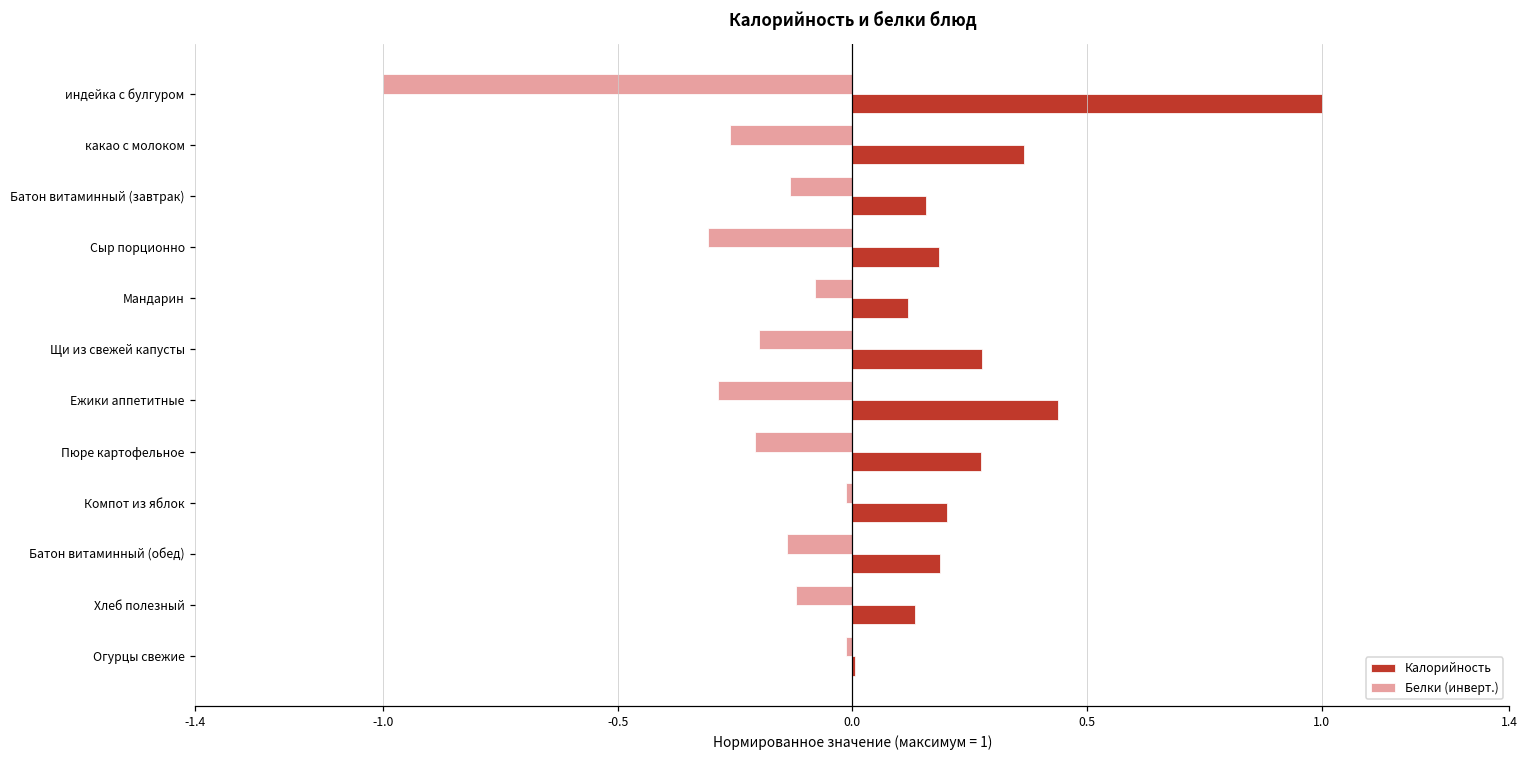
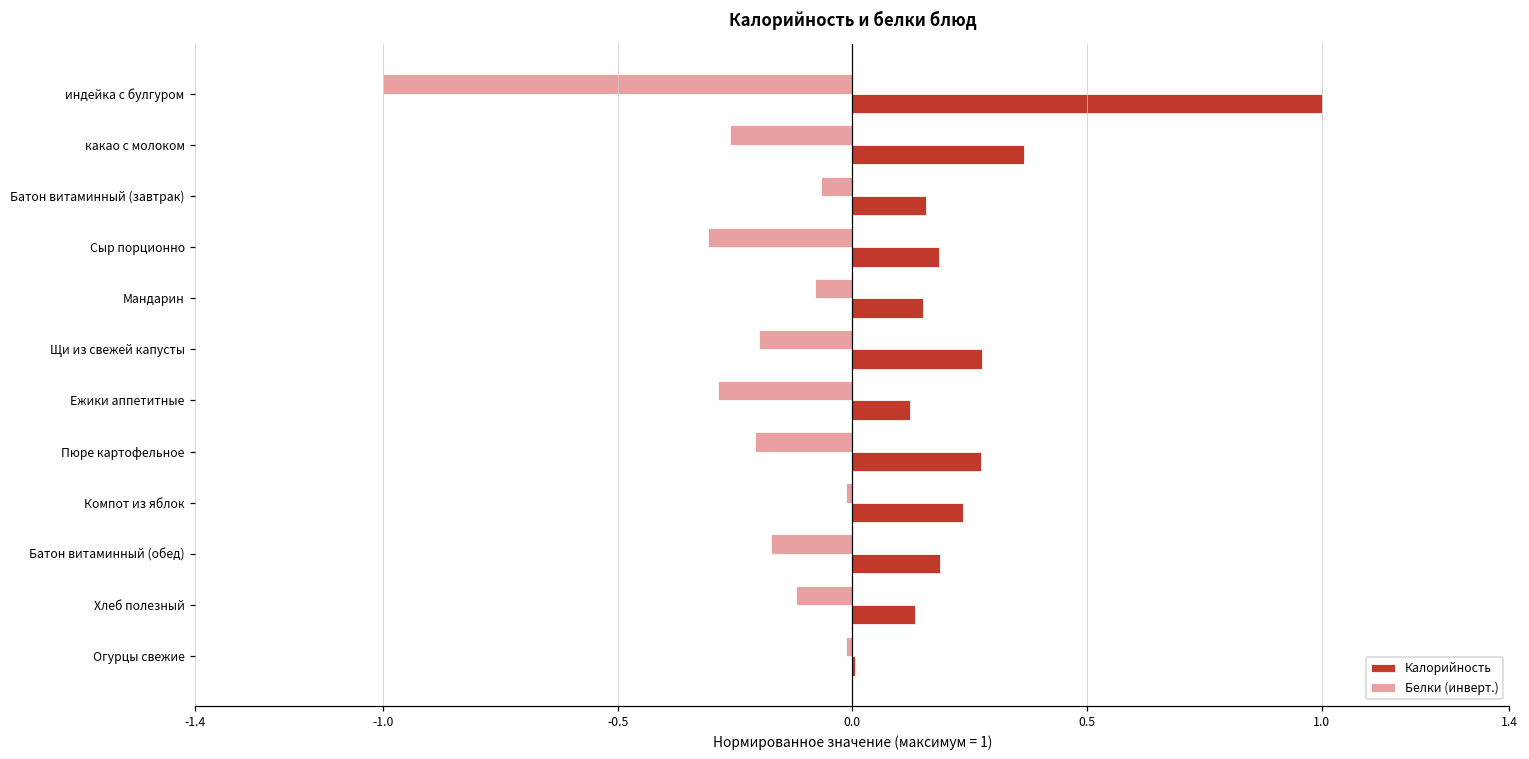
Белки (инверт.), Батон витаминный (завтрак): -0.13 -> -0.07
Калорийность, Мандарин: 0.12 -> 0.15
Калорийность, Ежики аппетитные: 0.44 -> 0.12
Калорийность, Компот из яблок: 0.20 -> 0.24
Белки (инверт.), Батон витаминный (обед): -0.14 -> -0.17
